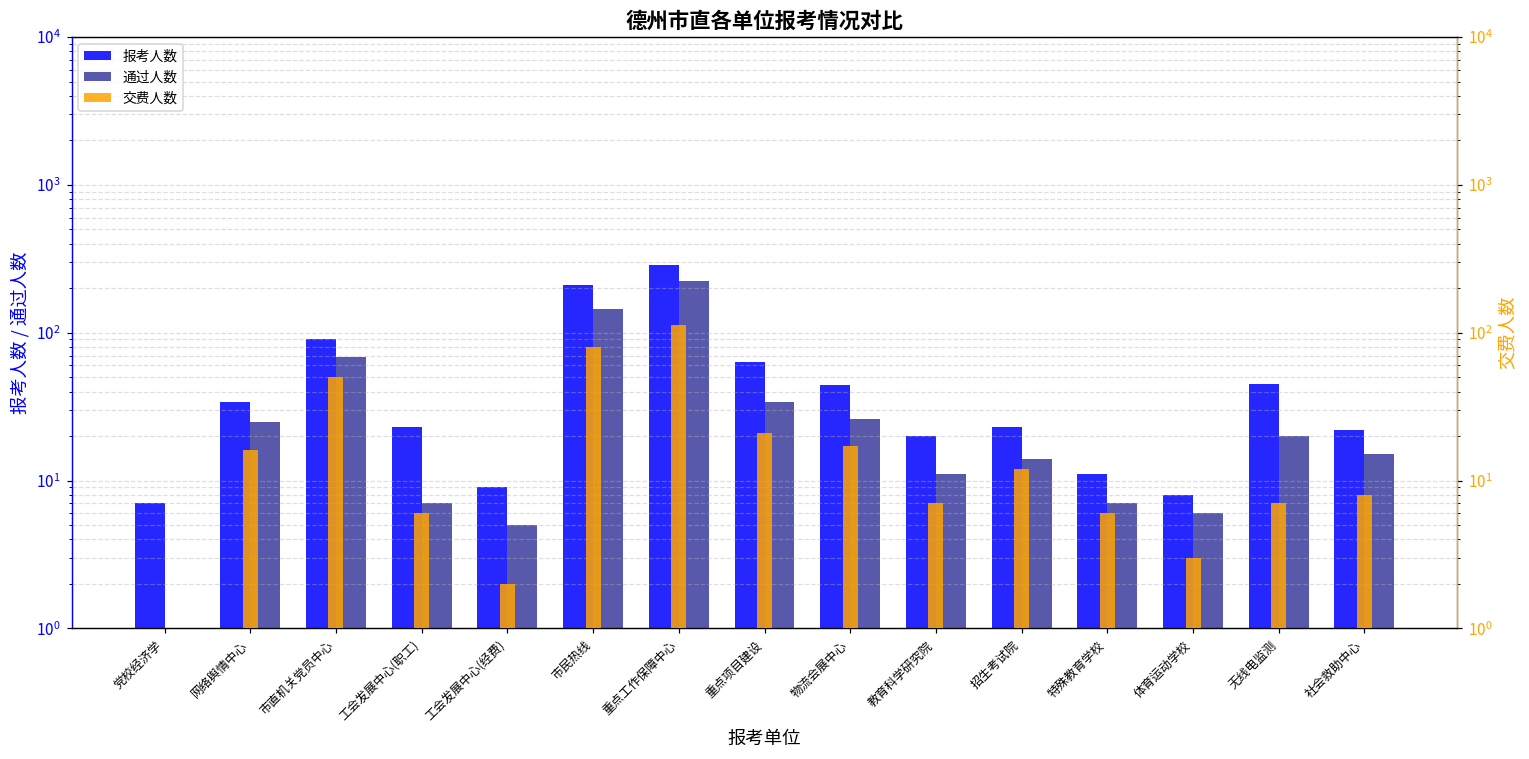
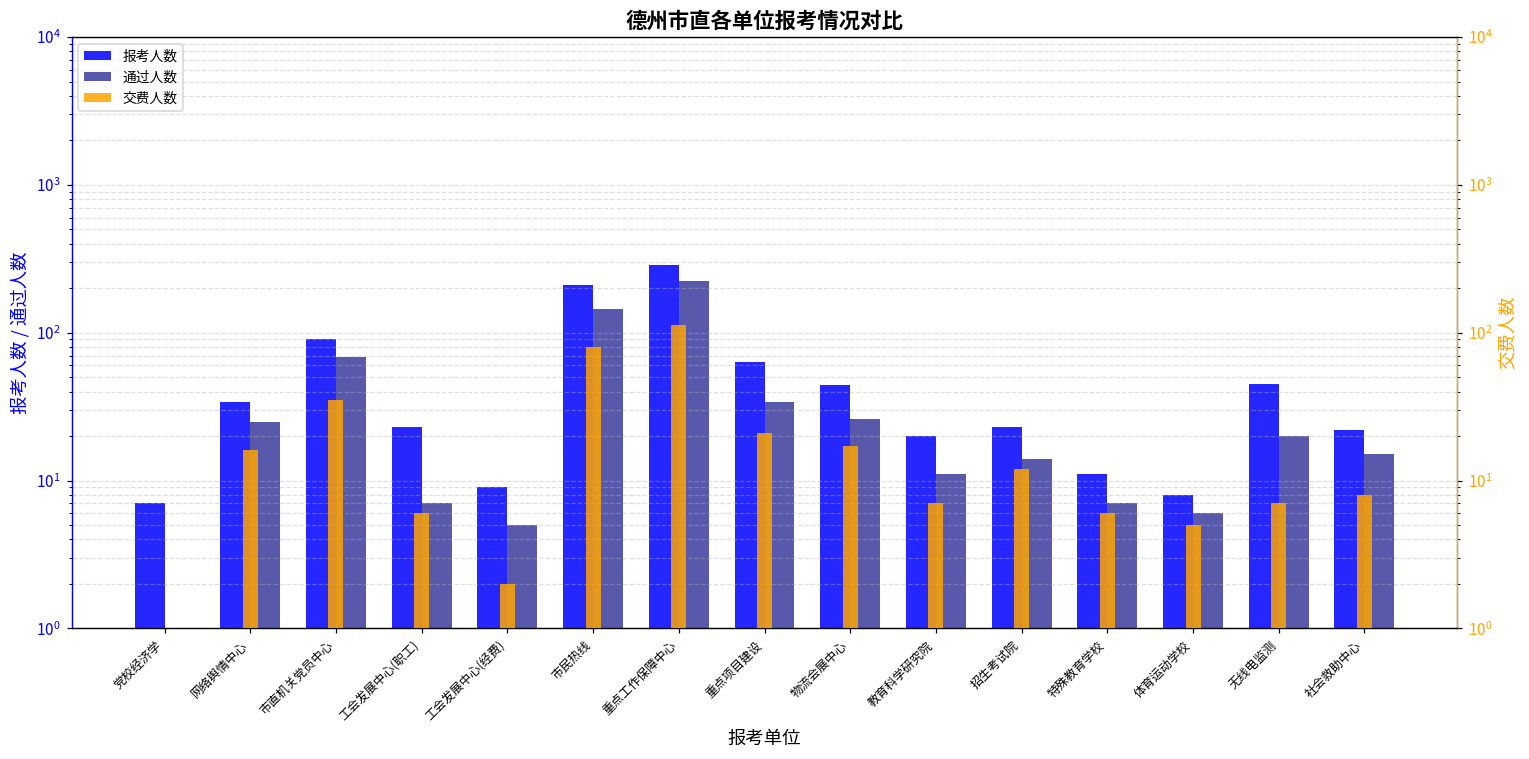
交费人数, 市直机关党员中心: 50 -> 35
交费人数, 体育运动学校: 3 -> 5
